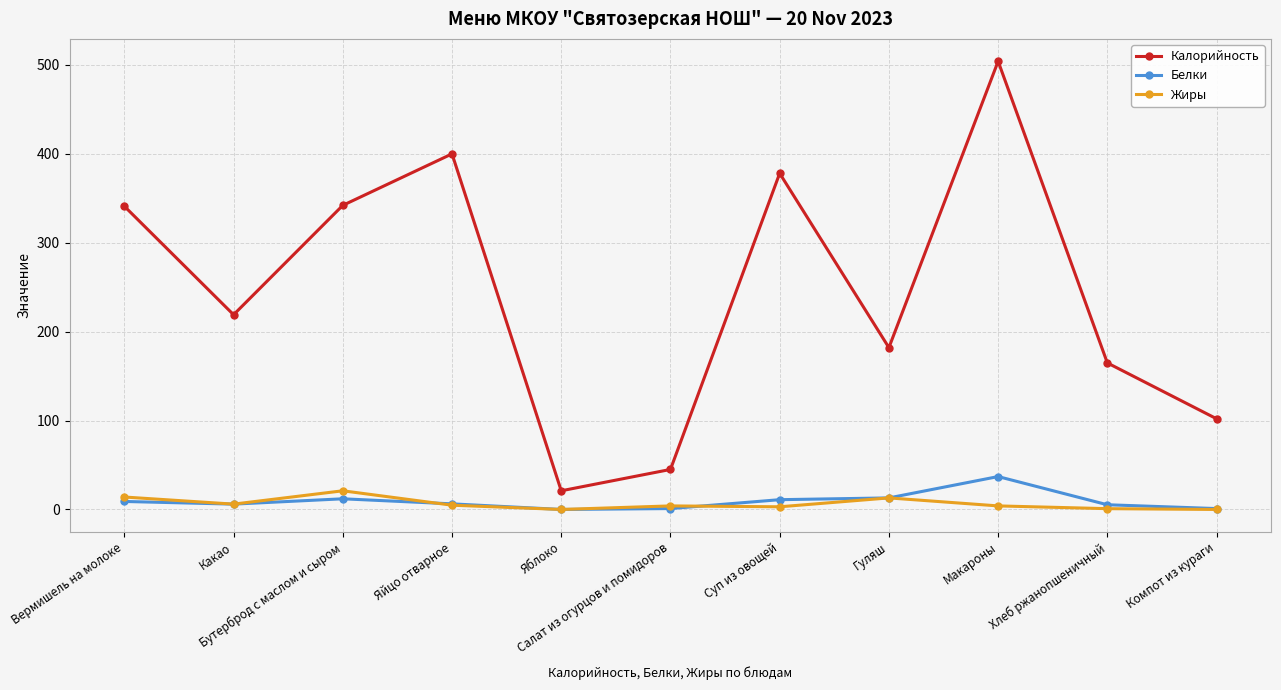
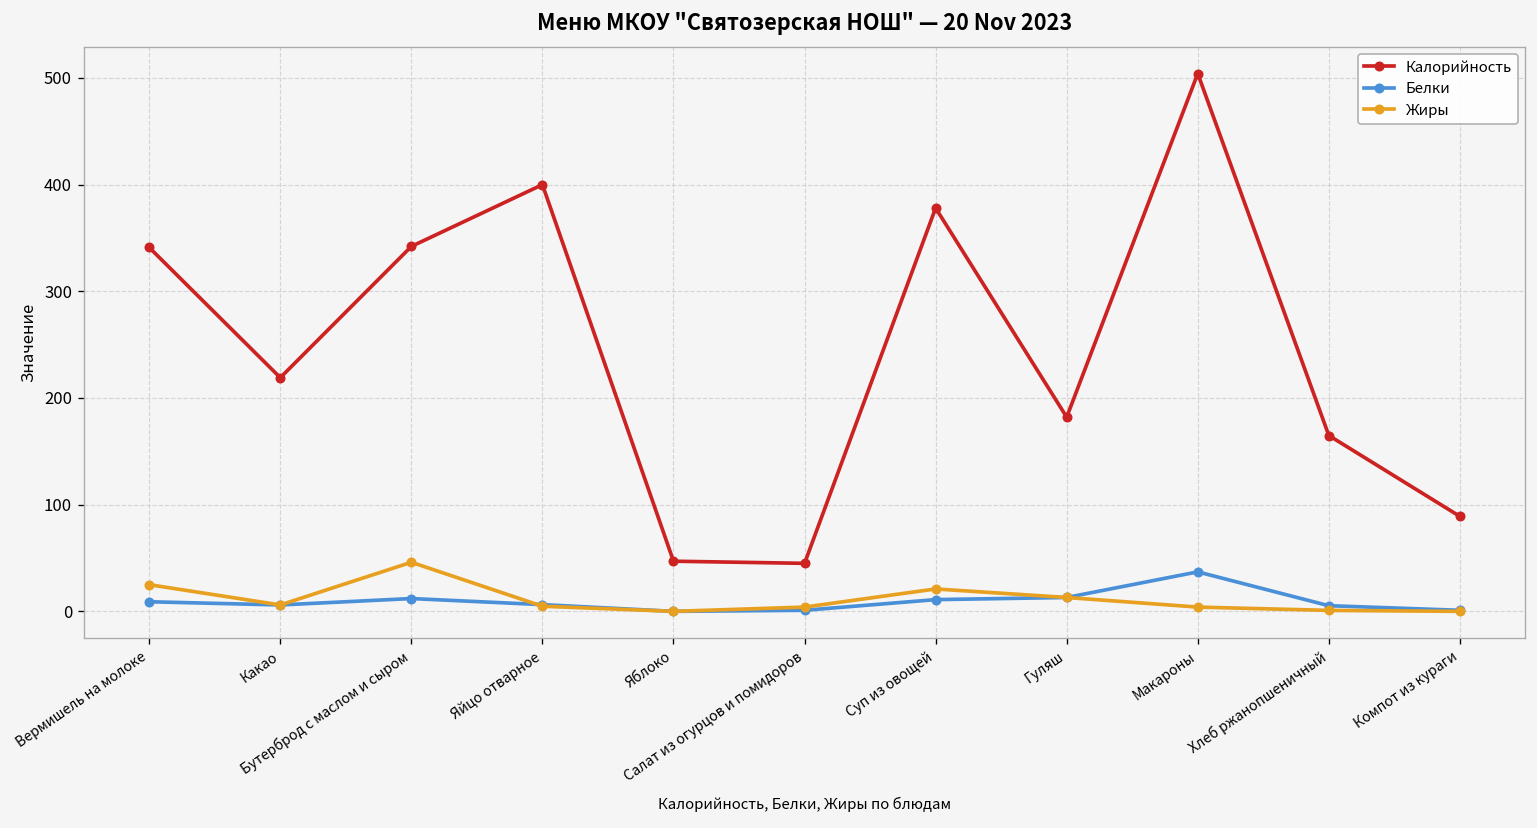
Жиры, Вермишель на молоке: 10 -> 30
Жиры, Бутерброд с маслом и сыром: 20 -> 50
Калорийность, Яблоко: 20 -> 50
Жиры, Суп из овощей: 0 -> 20
Калорийность, Компот из кураги: 100 -> 90
